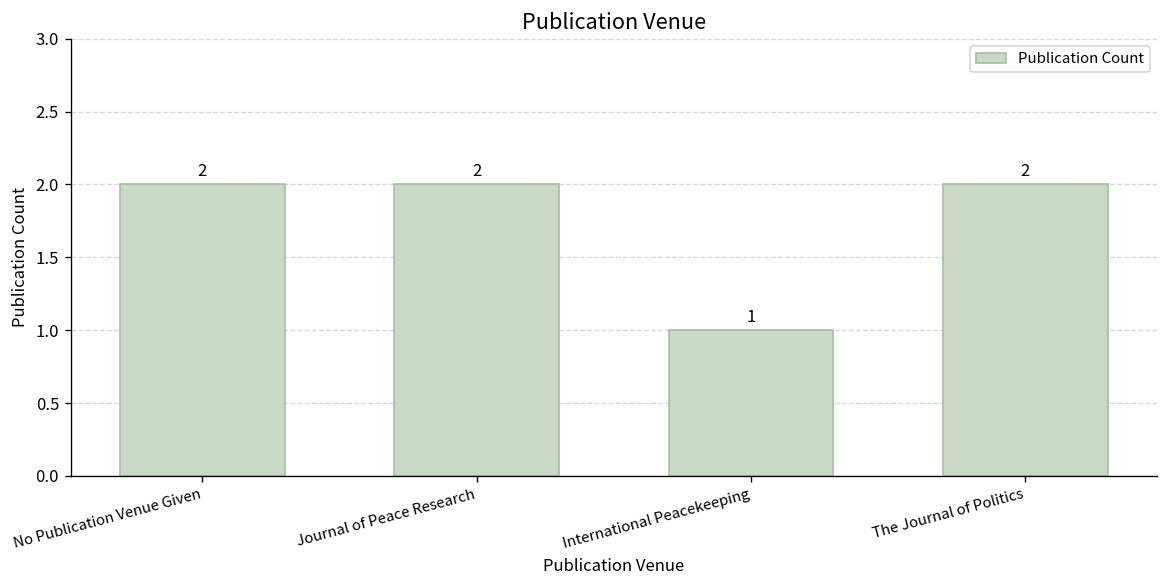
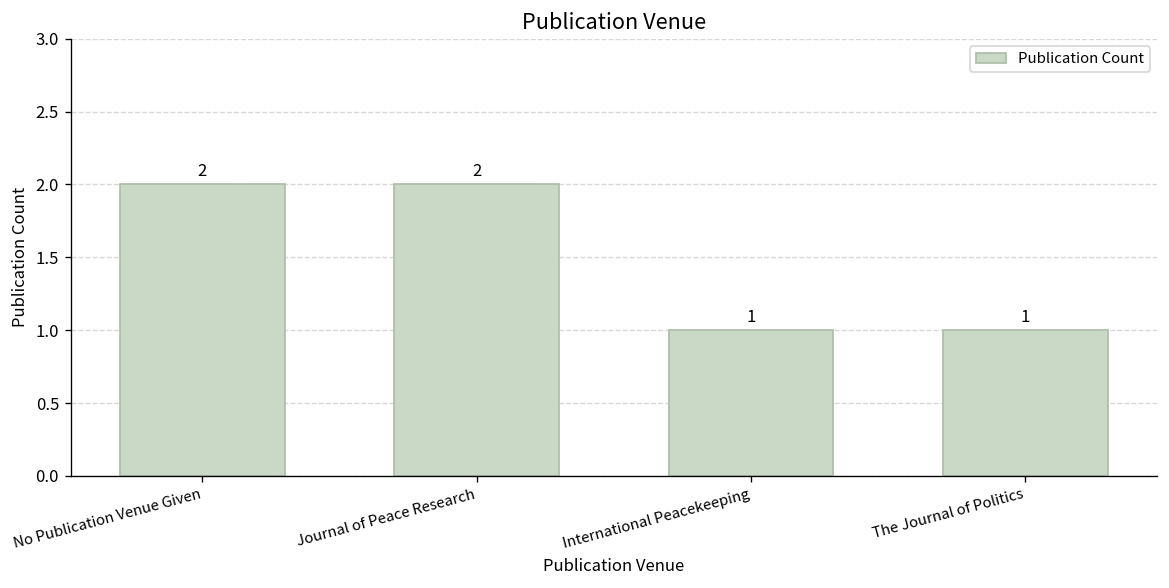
The Journal of Politics: 2 -> 1
